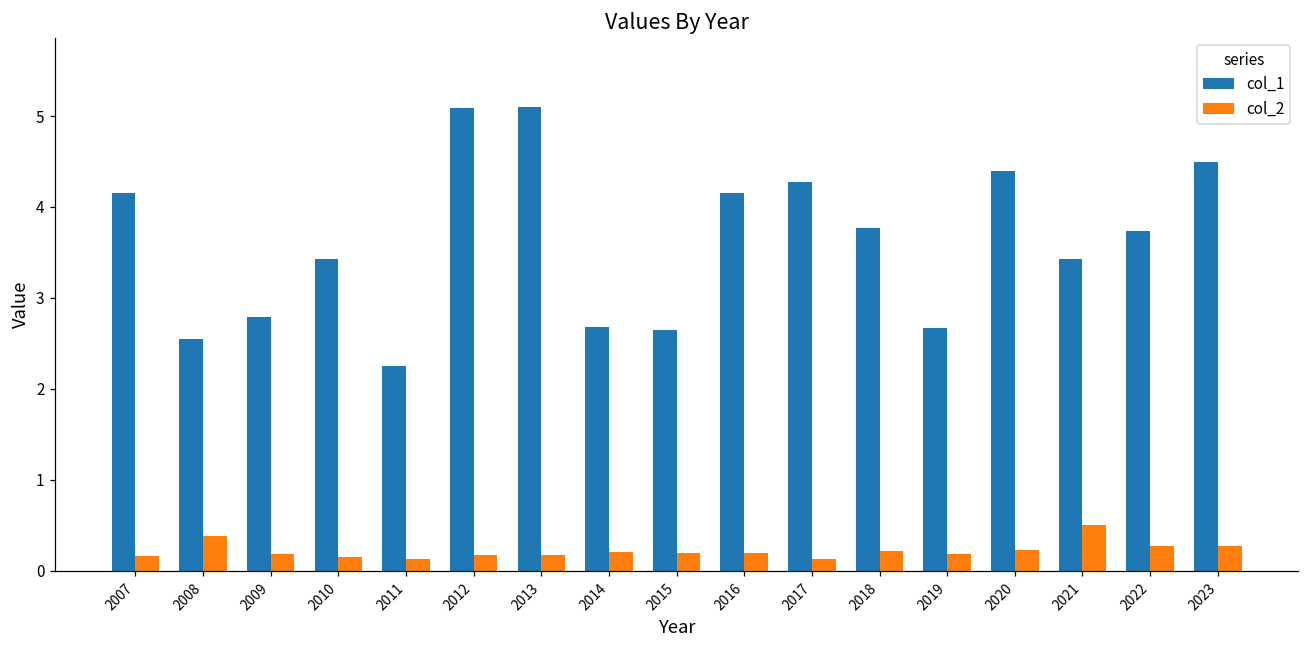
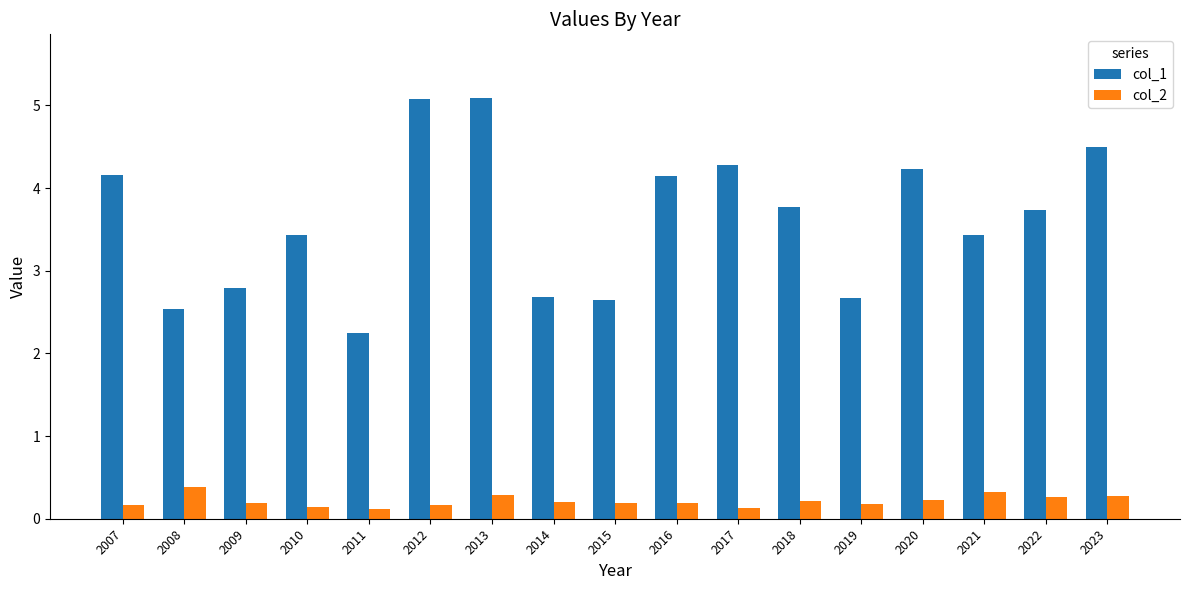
col_2, 2013: 0.2 -> 0.3
col_1, 2020: 4.4 -> 4.2
col_2, 2021: 0.5 -> 0.3
